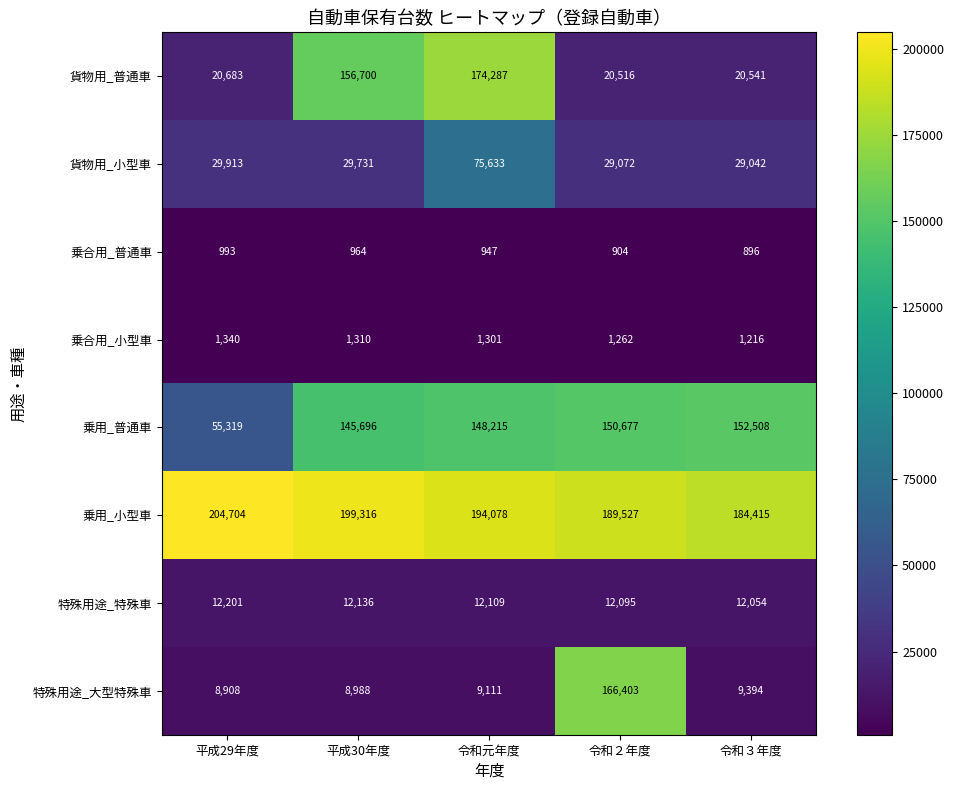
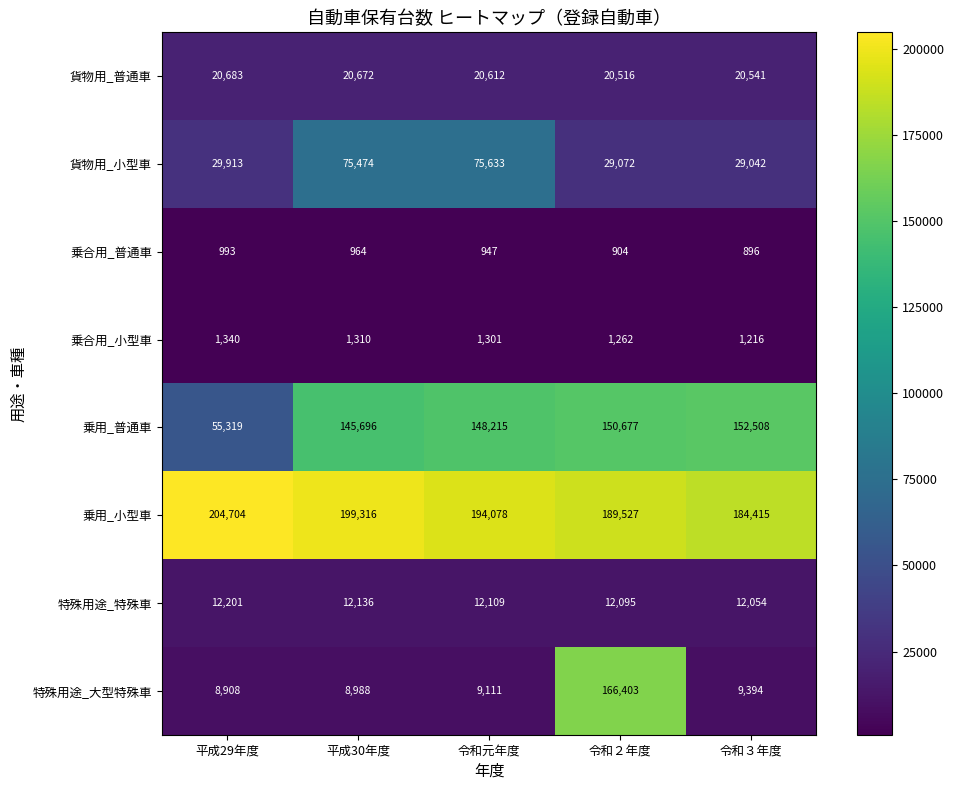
貨物用_普通車, 平成30年度: 156,700 -> 20,672
貨物用_普通車, 令和元年度: 174,287 -> 20,612
貨物用_小型車, 平成30年度: 29,731 -> 75,474
